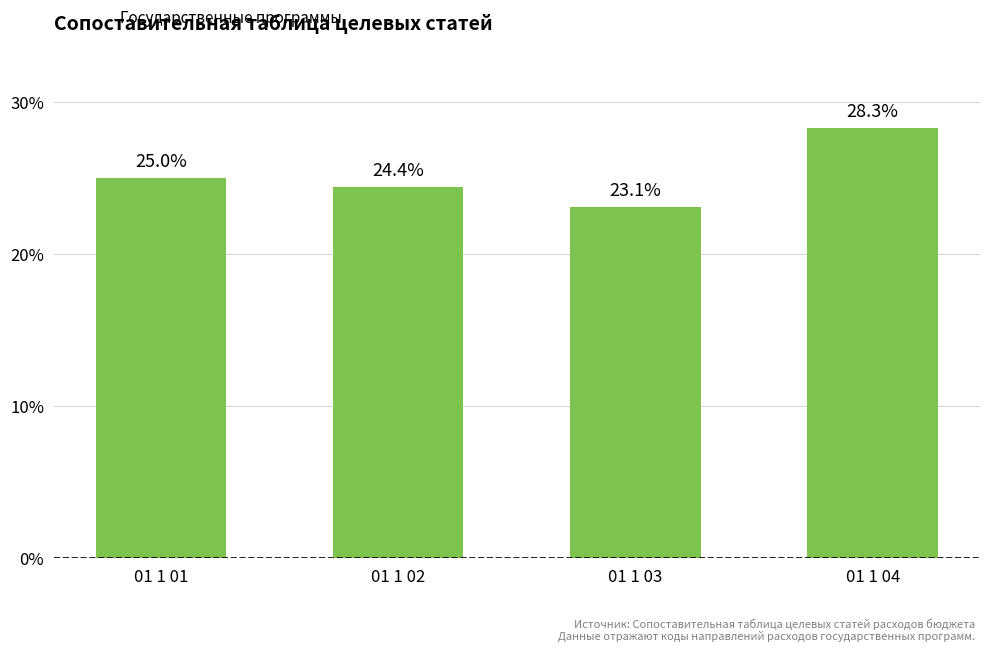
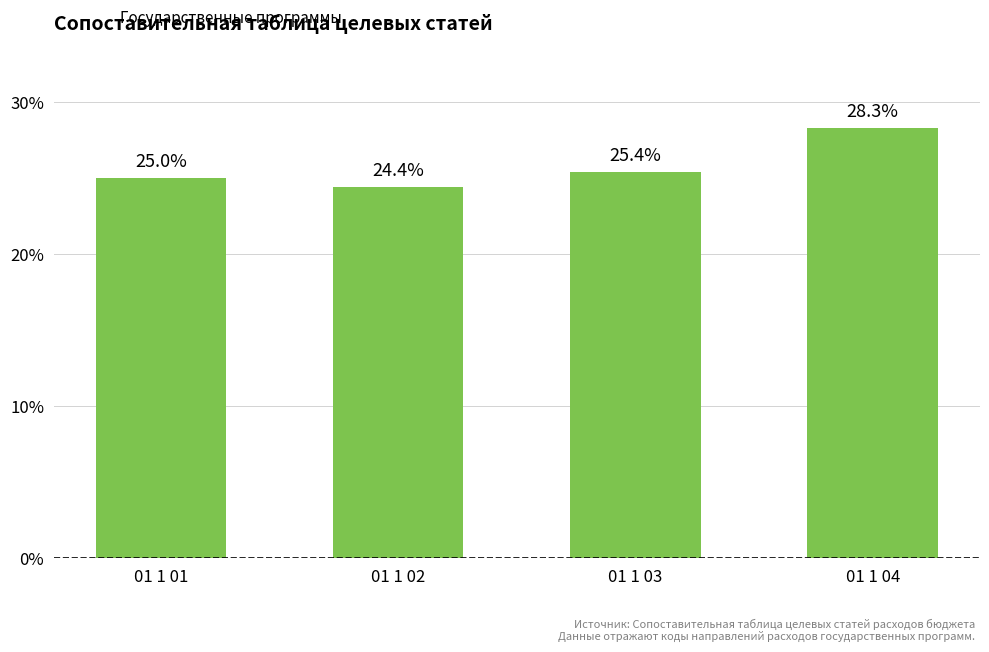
01 1 03: 23.1% -> 25.4%
